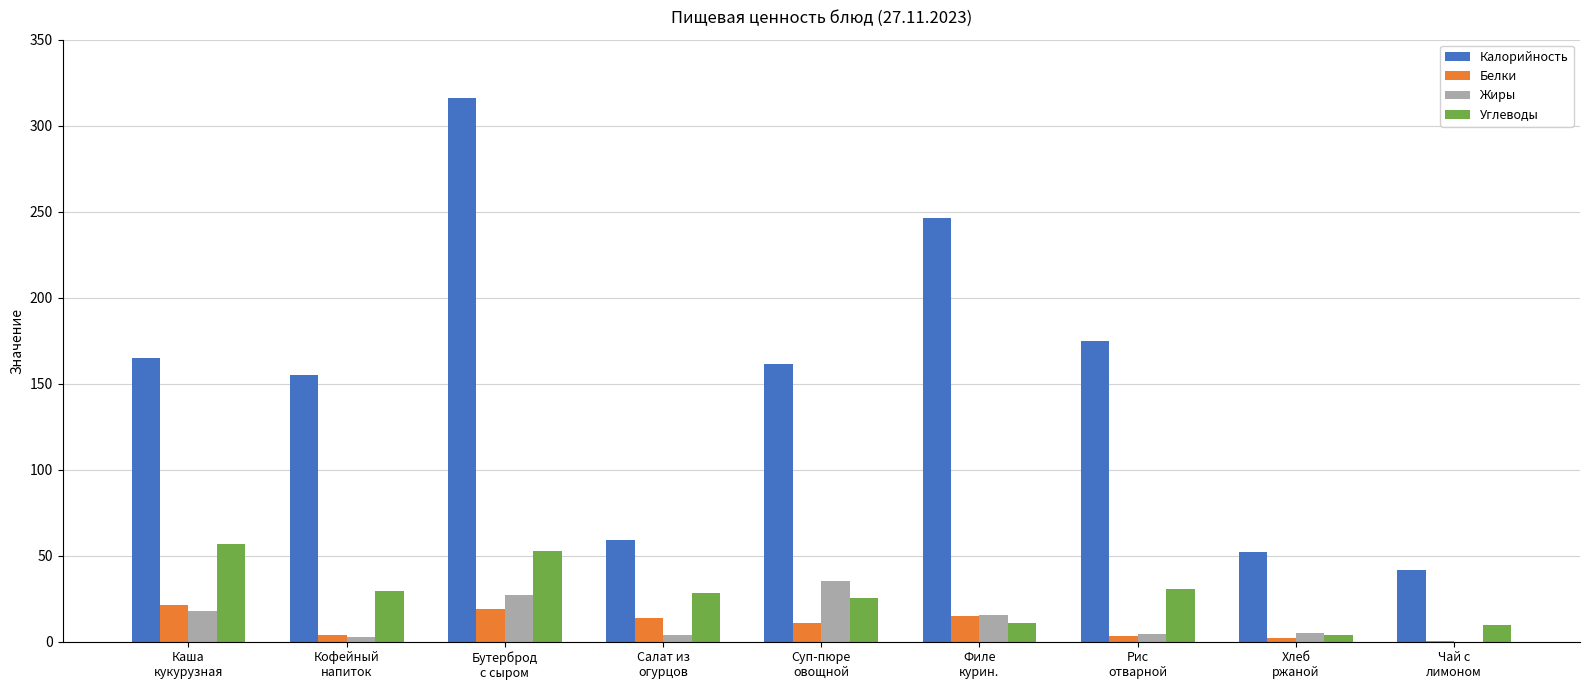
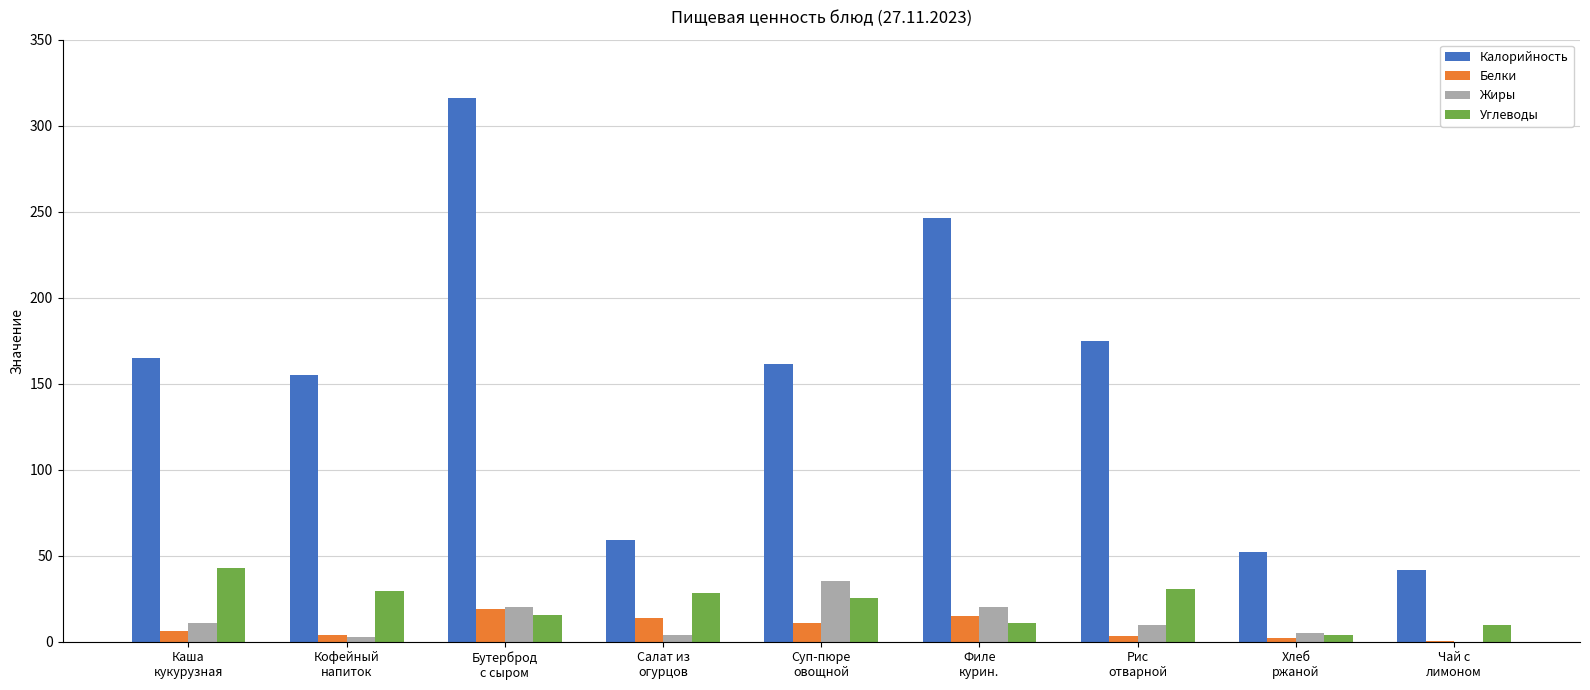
Белки, Каша кукурузная: 21 -> 6
Жиры, Каша кукурузная: 18 -> 11
Углеводы, Каша кукурузная: 57 -> 43
Жиры, Бутерброд с сыром: 27 -> 20
Углеводы, Бутерброд с сыром: 53 -> 15
Жиры, Филе курин.: 15 -> 20
Жиры, Рис отварной: 5 -> 10
